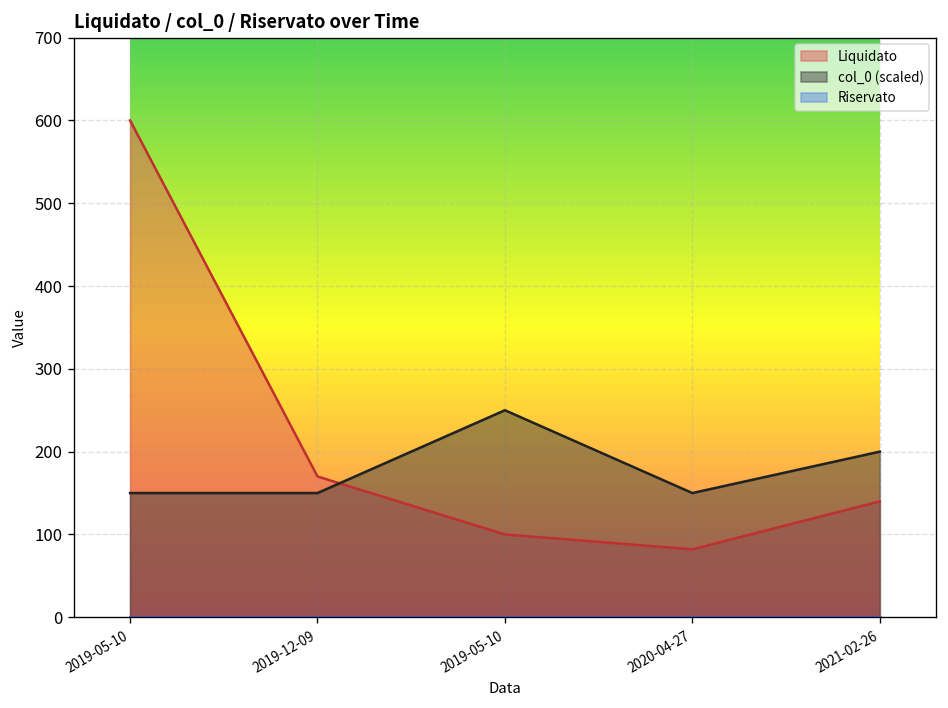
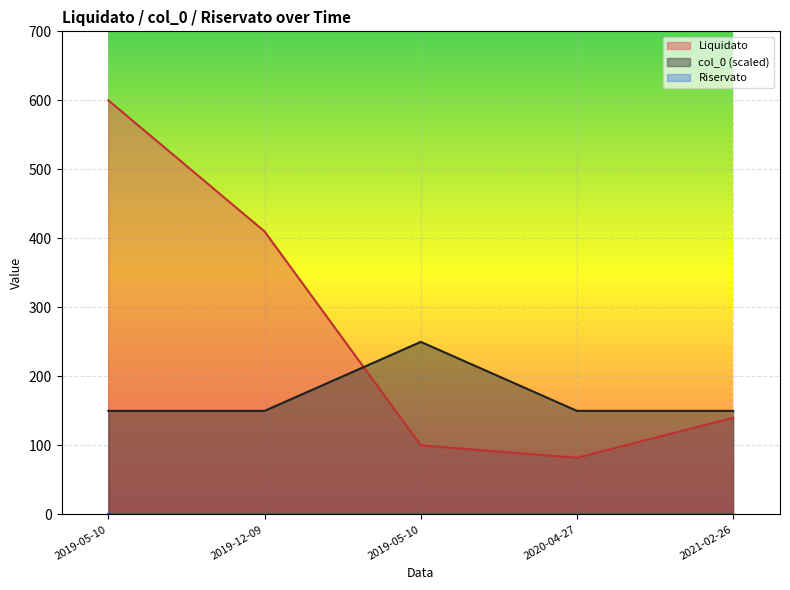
Liquidato, 2019-12-09: 170 -> 410
col_0 (scaled), 2021-02-26: 200 -> 150
